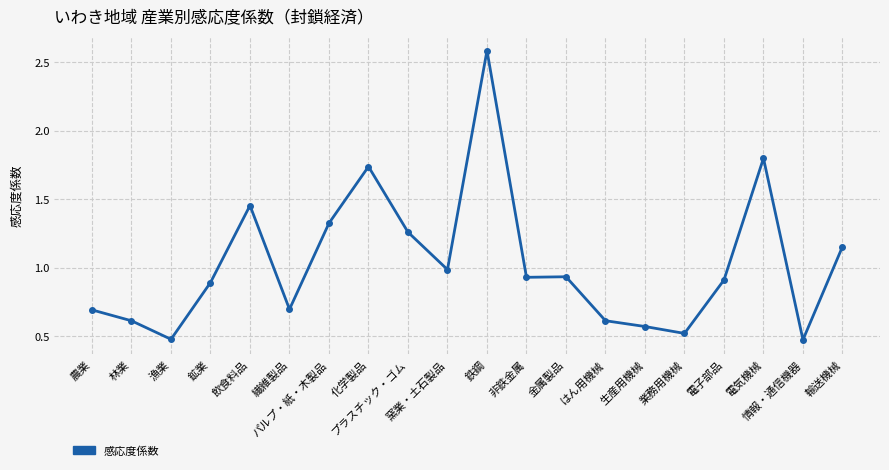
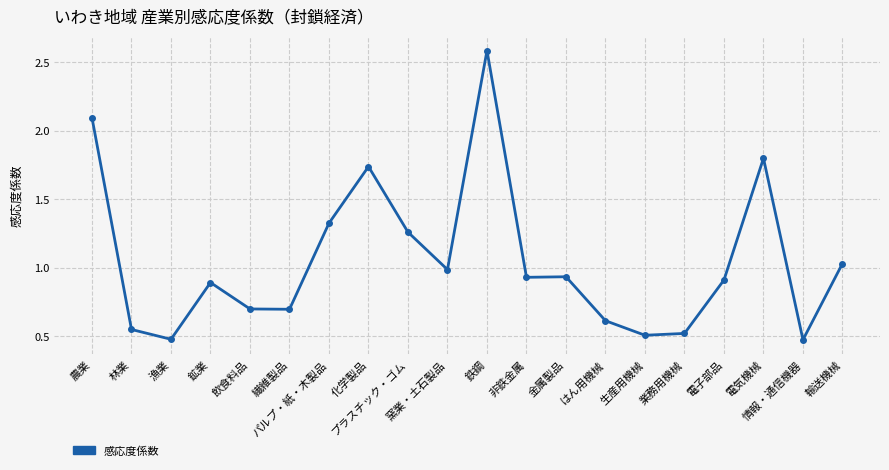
農業: 0.69 -> 2.09
林業: 0.61 -> 0.55
飲食料品: 1.45 -> 0.70
生産用機械: 0.57 -> 0.51
輸送機械: 1.15 -> 1.03
